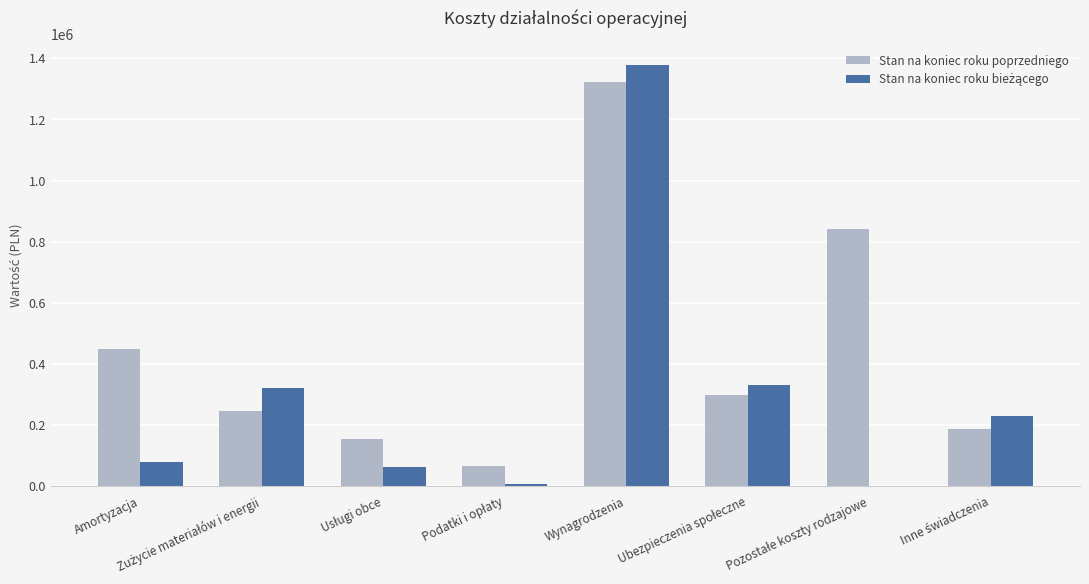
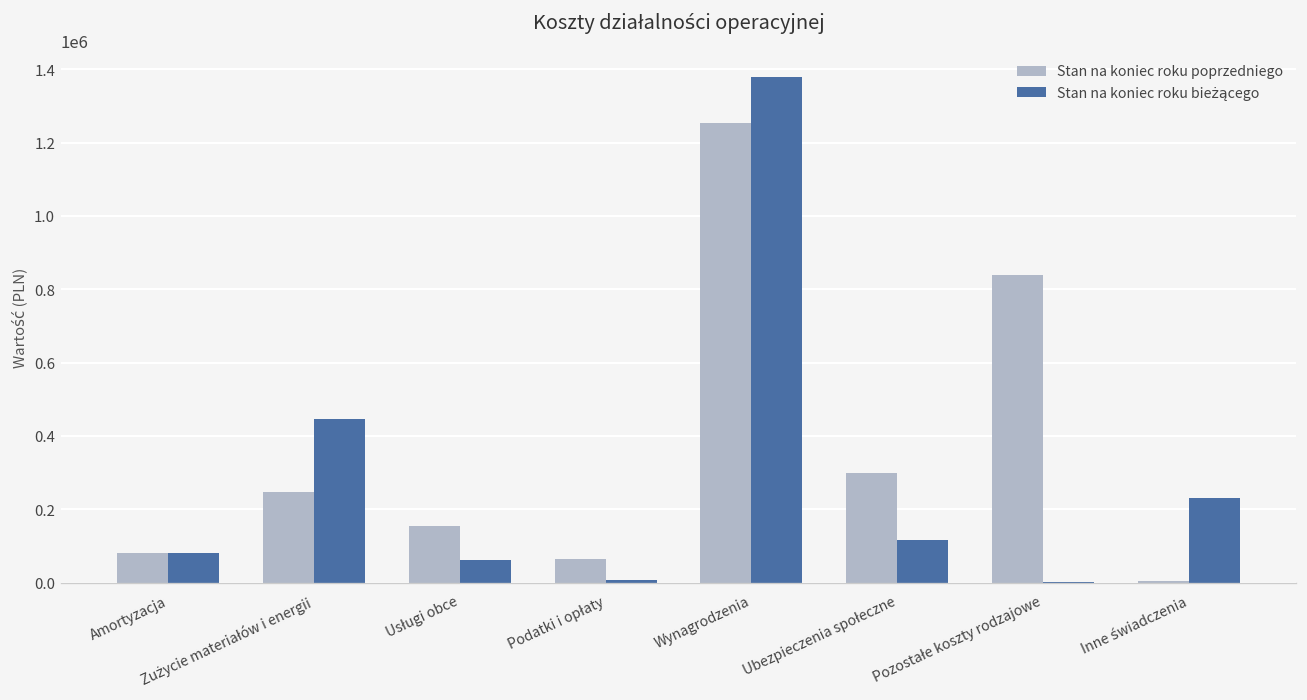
Stan na koniec roku poprzedniego, Amortyzacja: 450000 -> 80000
Stan na koniec roku bieżącego, Zużycie materiałów i energii: 320000 -> 450000
Stan na koniec roku poprzedniego, Wynagrodzenia: 1320000 -> 1250000
Stan na koniec roku bieżącego, Ubezpieczenia społeczne: 330000 -> 120000
Stan na koniec roku poprzedniego, Inne świadczenia: 190000 -> 10000
